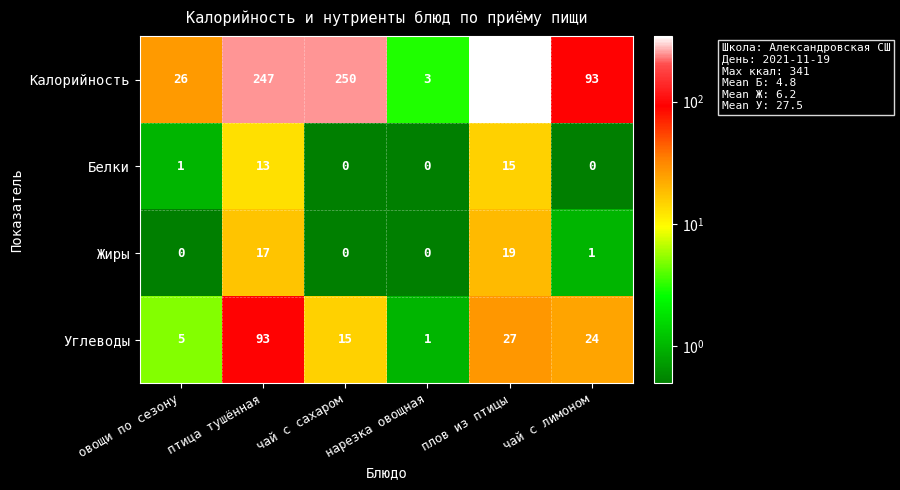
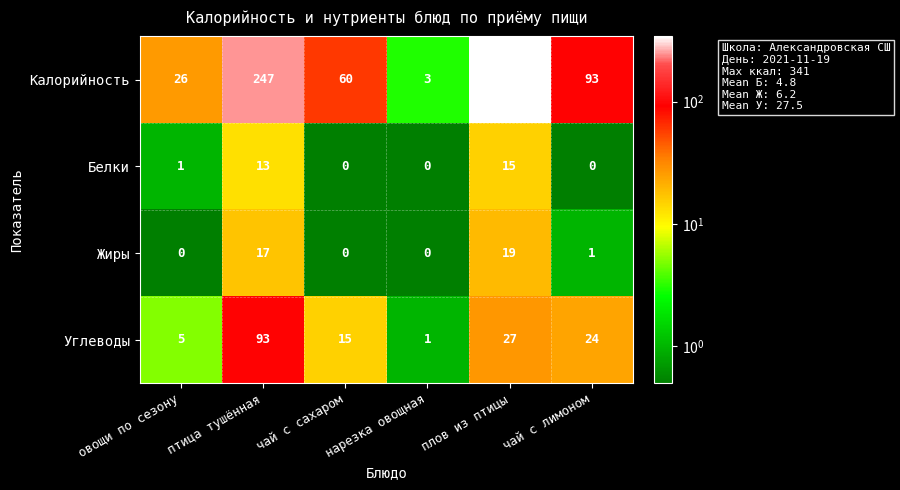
Калорийность, чай с сахаром: 250 -> 60
